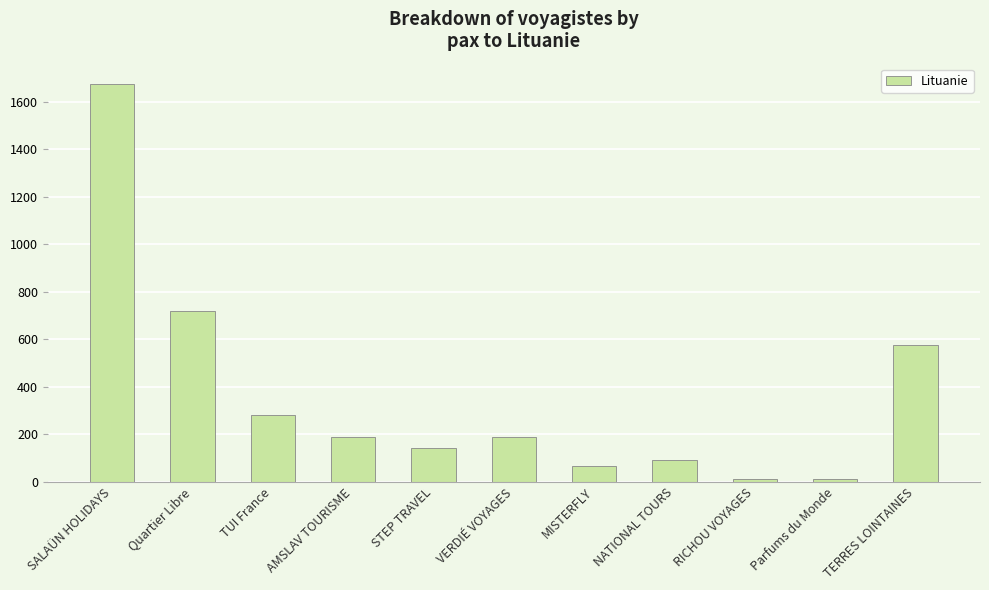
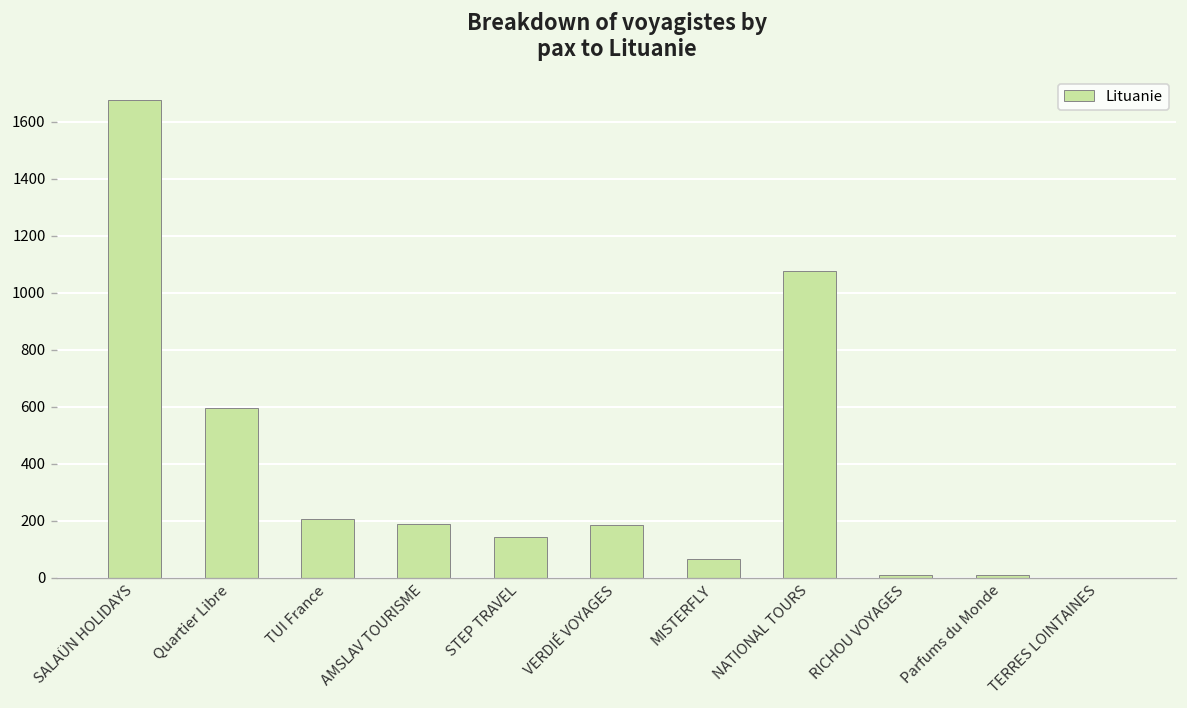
Quartier Libre: 720 -> 600
TUI France: 280 -> 210
NATIONAL TOURS: 90 -> 1080
TERRES LOINTAINES: 580 -> 0
